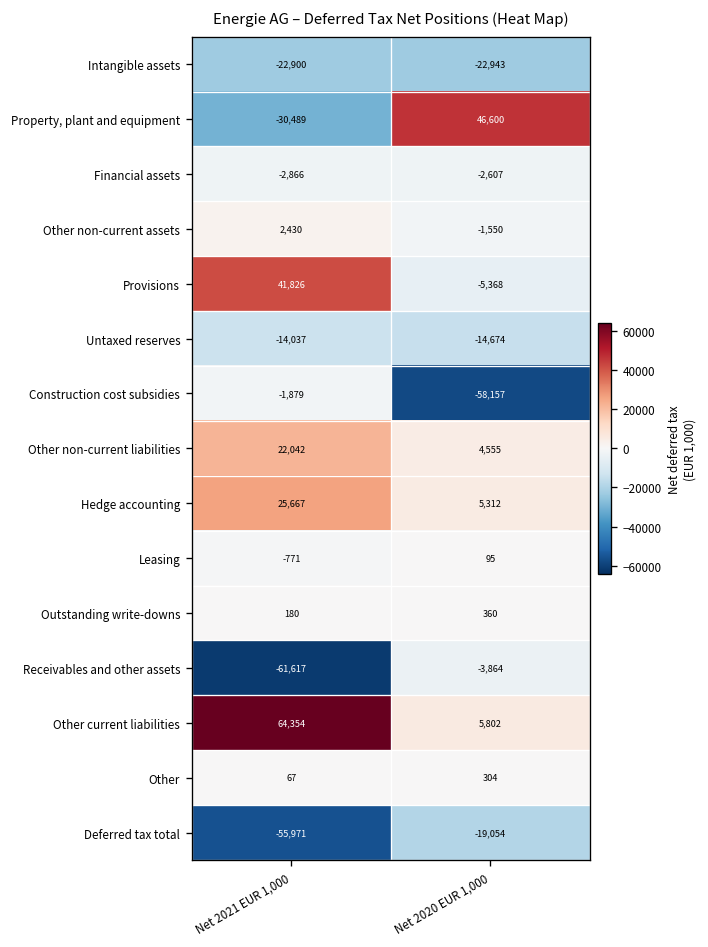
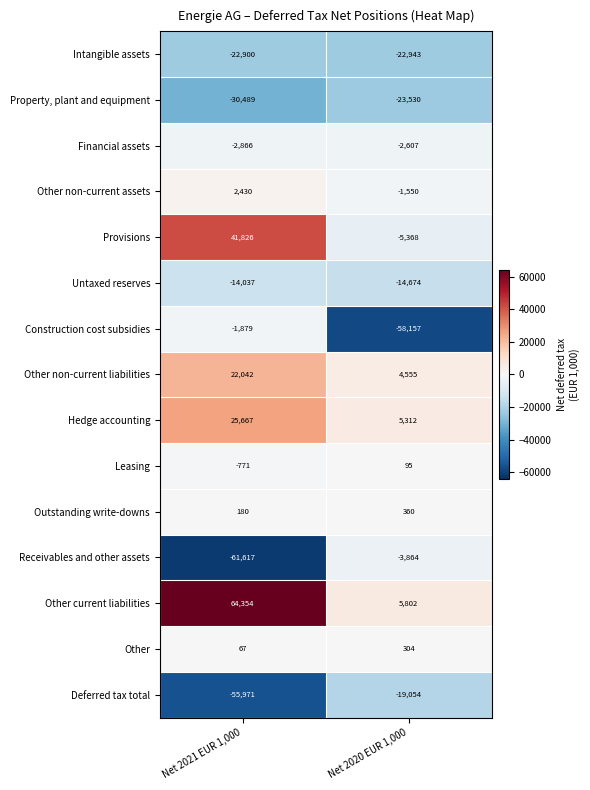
Property, plant and equipment, Net 2020 EUR 1,000: 46,600 -> -23,530
